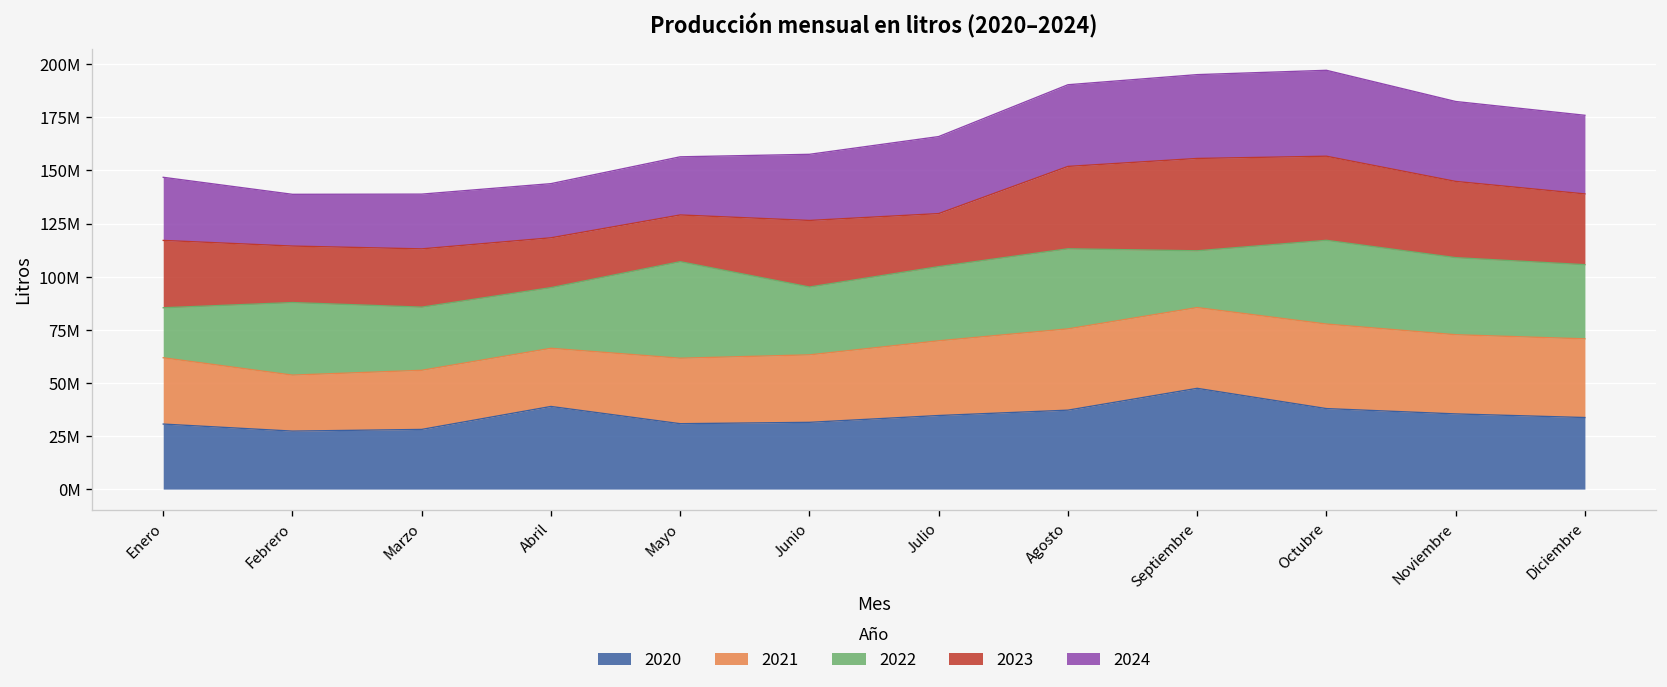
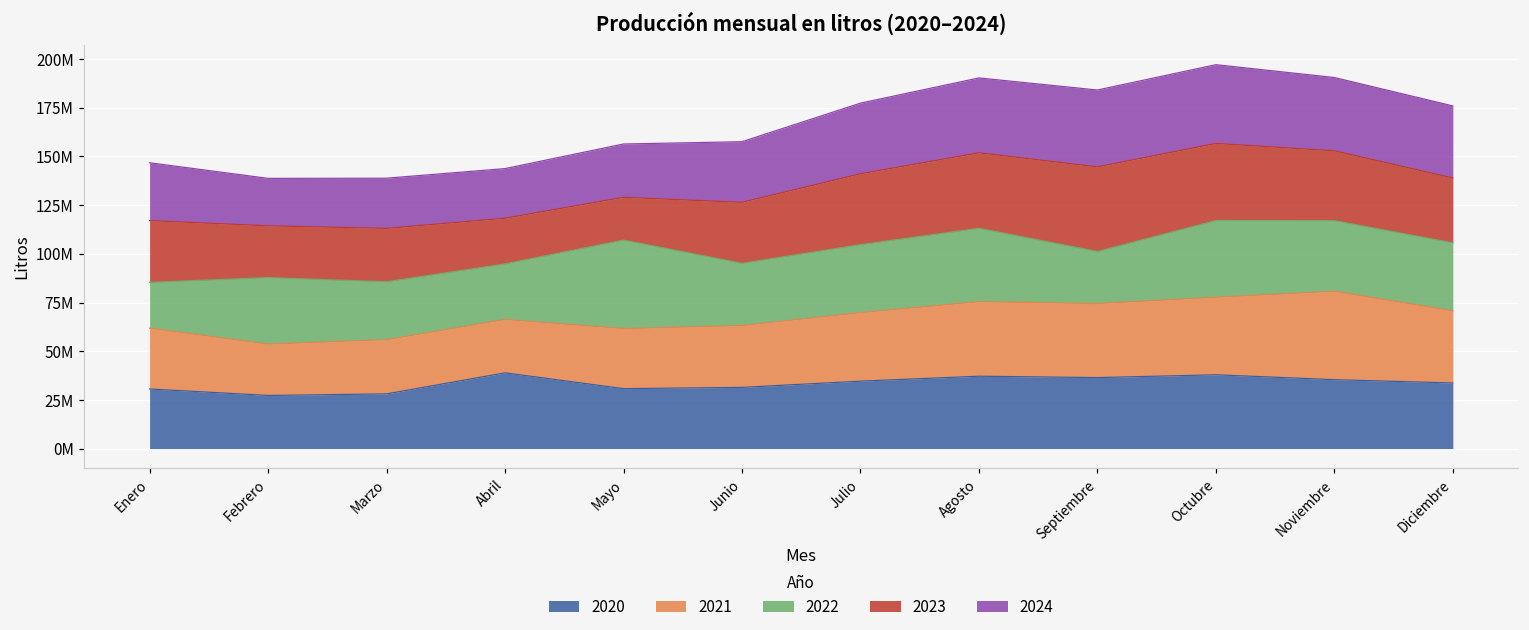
2023, Julio: 25000000 -> 36000000
2020, Septiembre: 47000000 -> 36000000
2021, Noviembre: 37000000 -> 45000000
